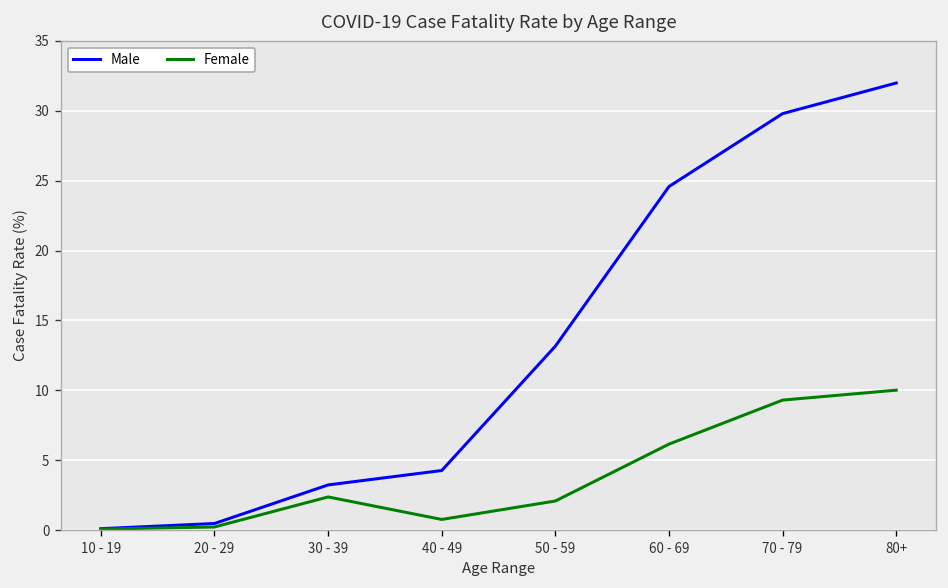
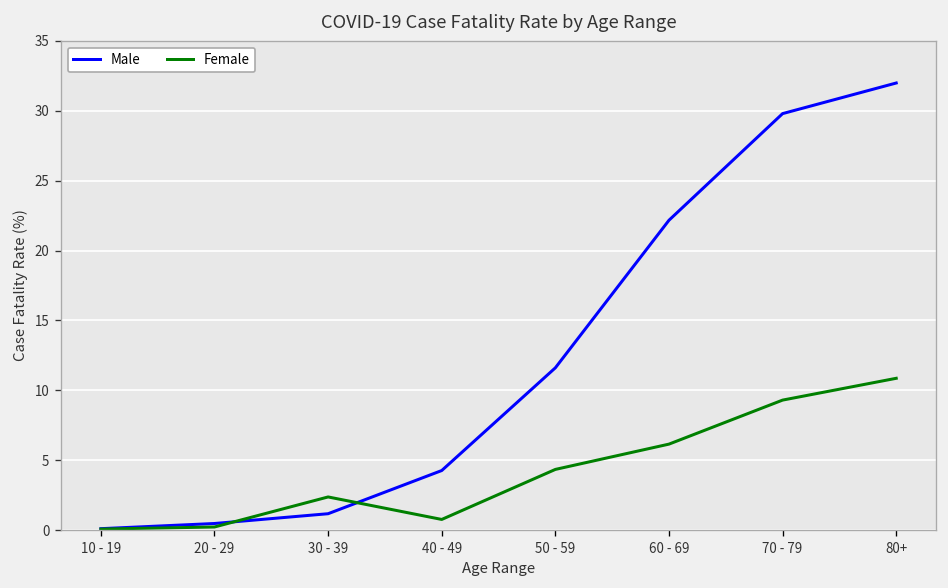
Male, 30 - 39: 3.2 -> 1.2
Male, 50 - 59: 13.2 -> 11.6
Female, 50 - 59: 2.1 -> 4.3
Male, 60 - 69: 24.6 -> 22.2
Female, 80+: 10.0 -> 10.9
